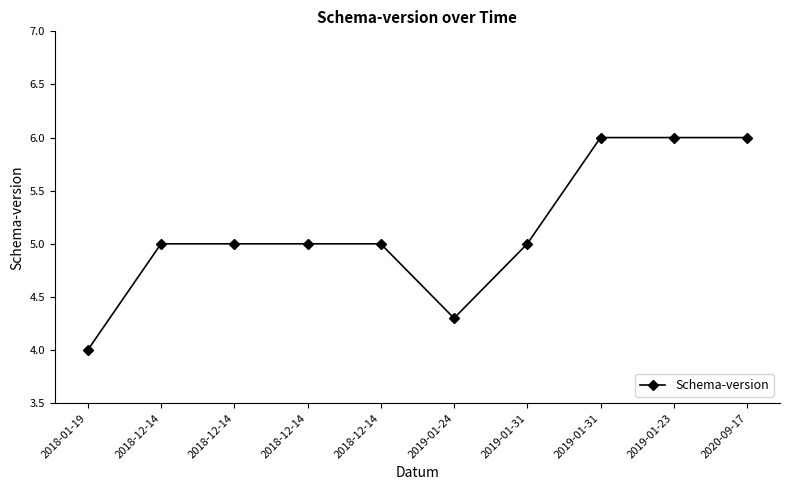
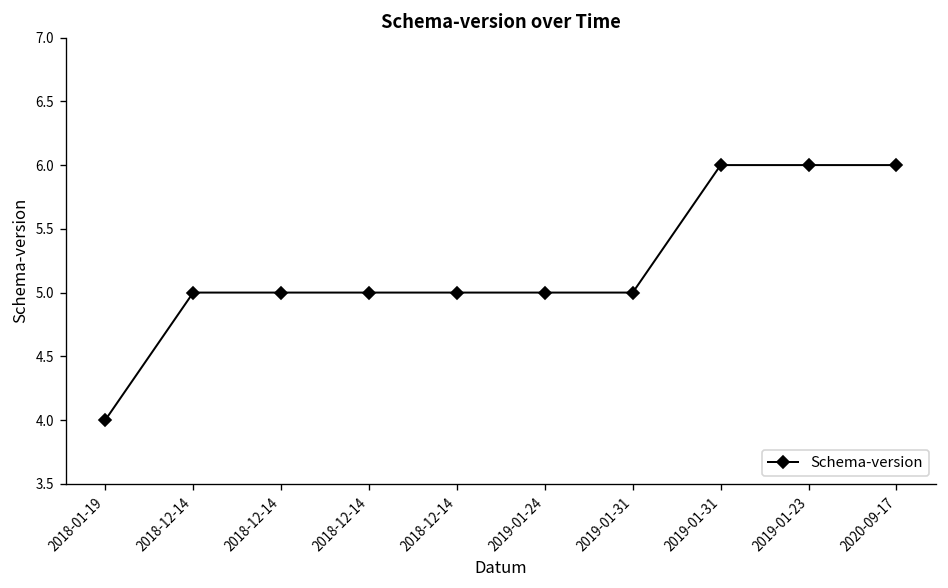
2019-01-24: 4.3 -> 5.0
